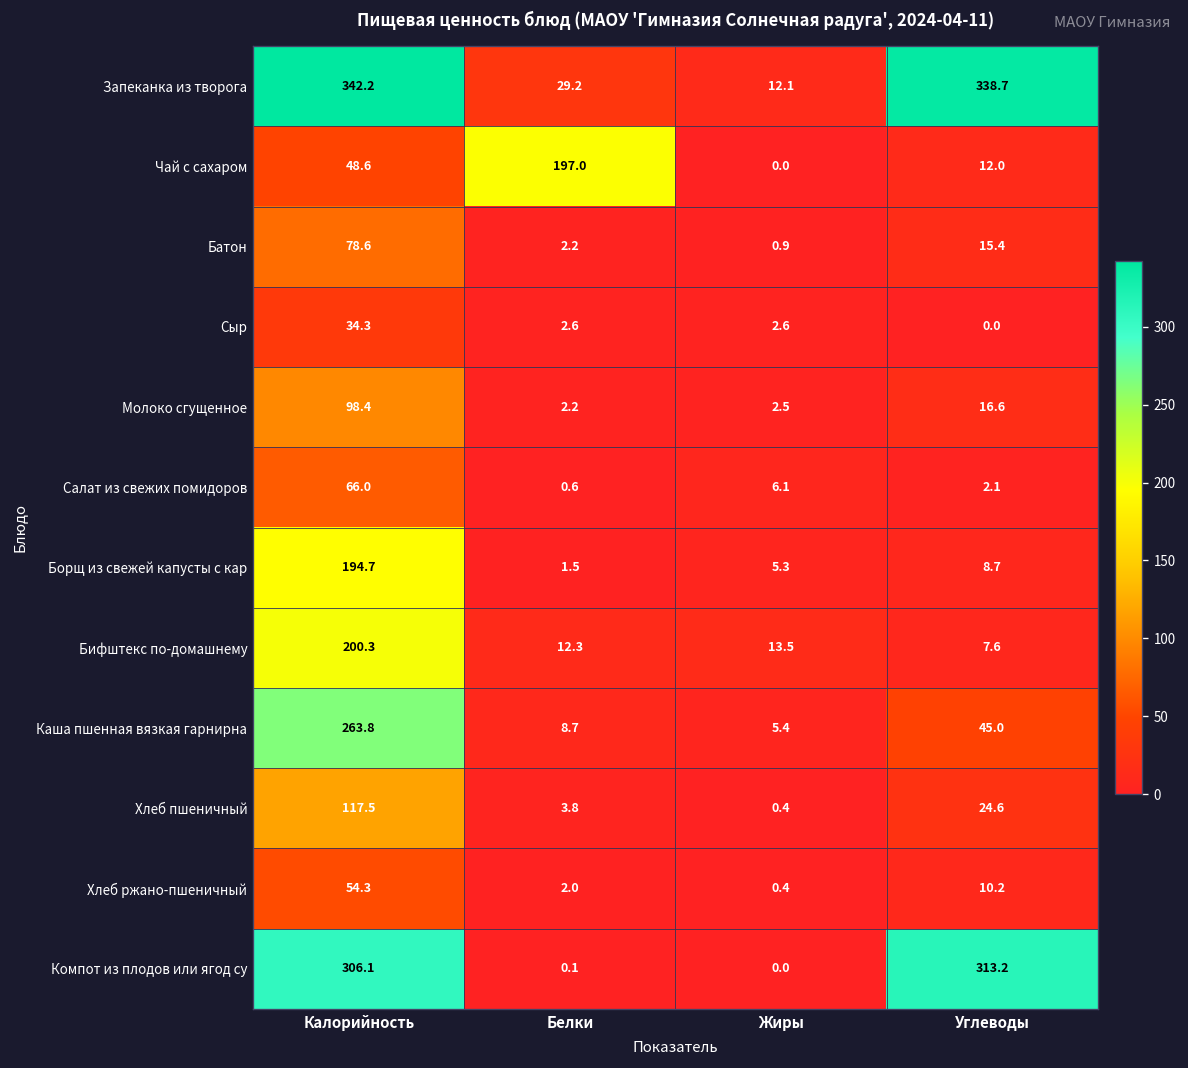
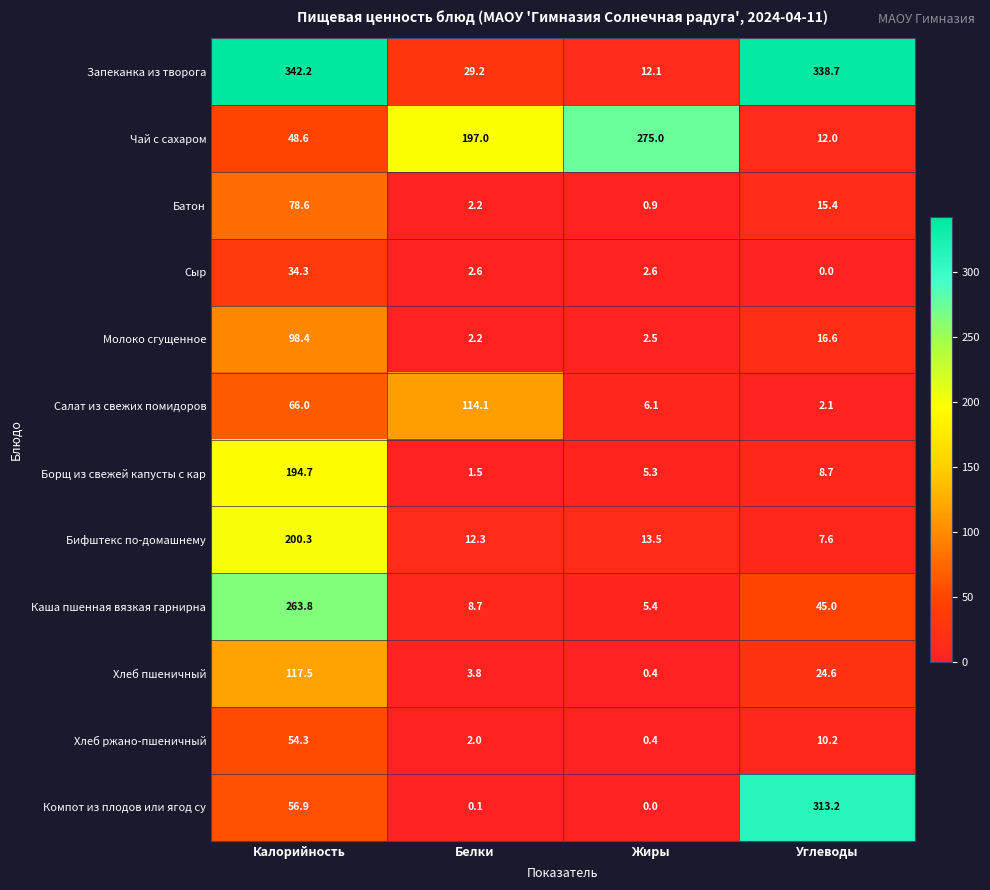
Чай с сахаром, Жиры: 0.0 -> 275.0
Салат из свежих помидоров, Белки: 0.6 -> 114.1
Компот из плодов или ягод су, Калорийность: 306.1 -> 56.9
